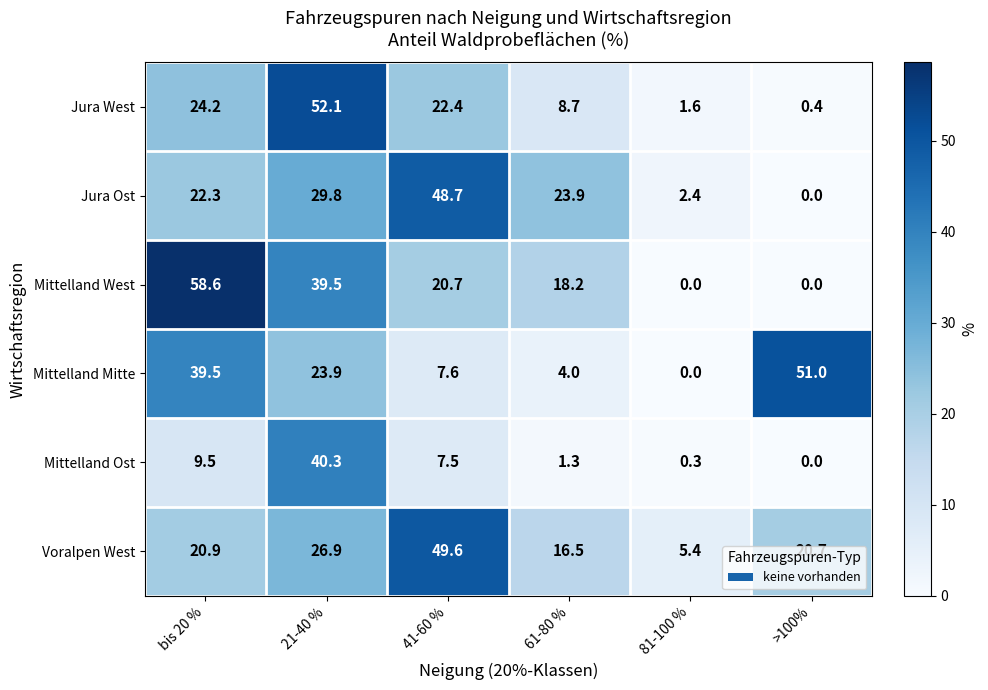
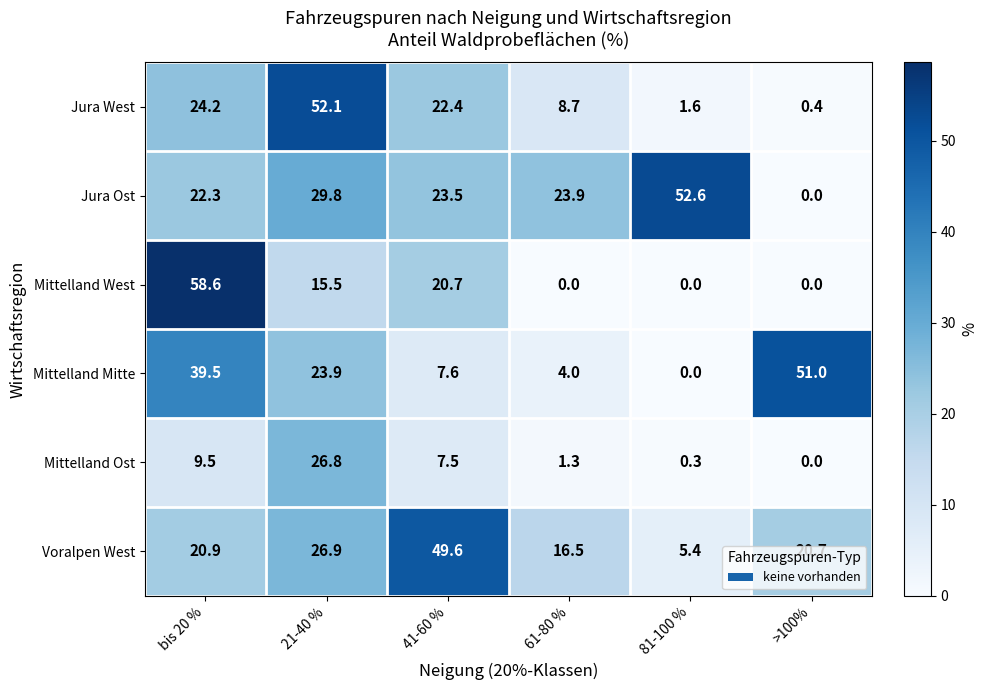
Jura Ost, 41-60 %: 48.7 -> 23.5
Jura Ost, 81-100 %: 2.4 -> 52.6
Mittelland West, 21-40 %: 39.5 -> 15.5
Mittelland West, 61-80 %: 18.2 -> 0.0
Mittelland Ost, 21-40 %: 40.3 -> 26.8
